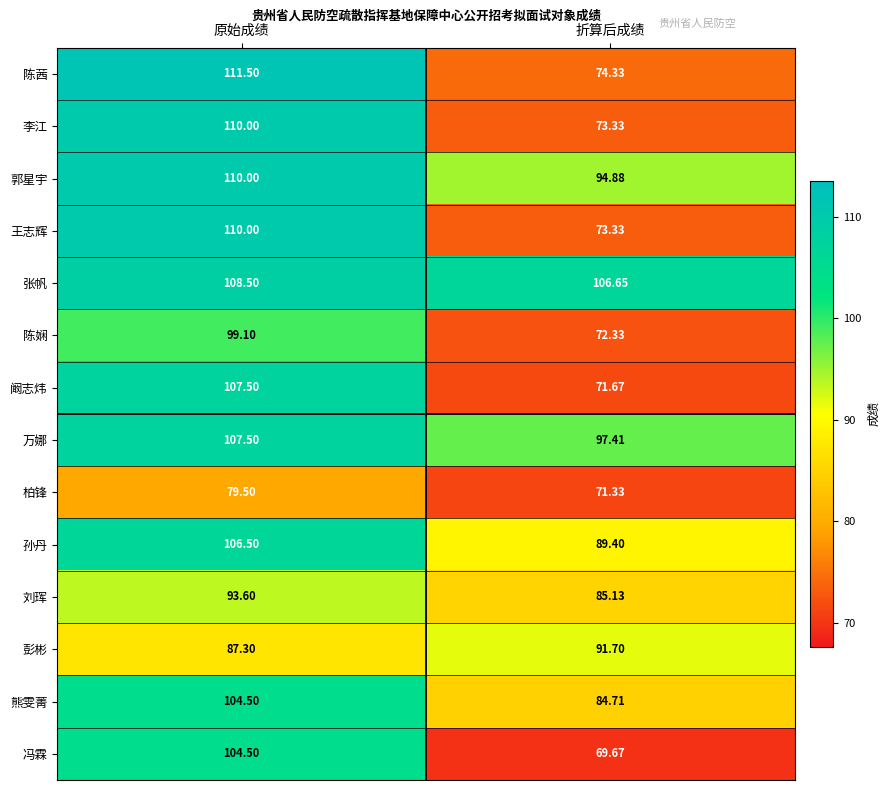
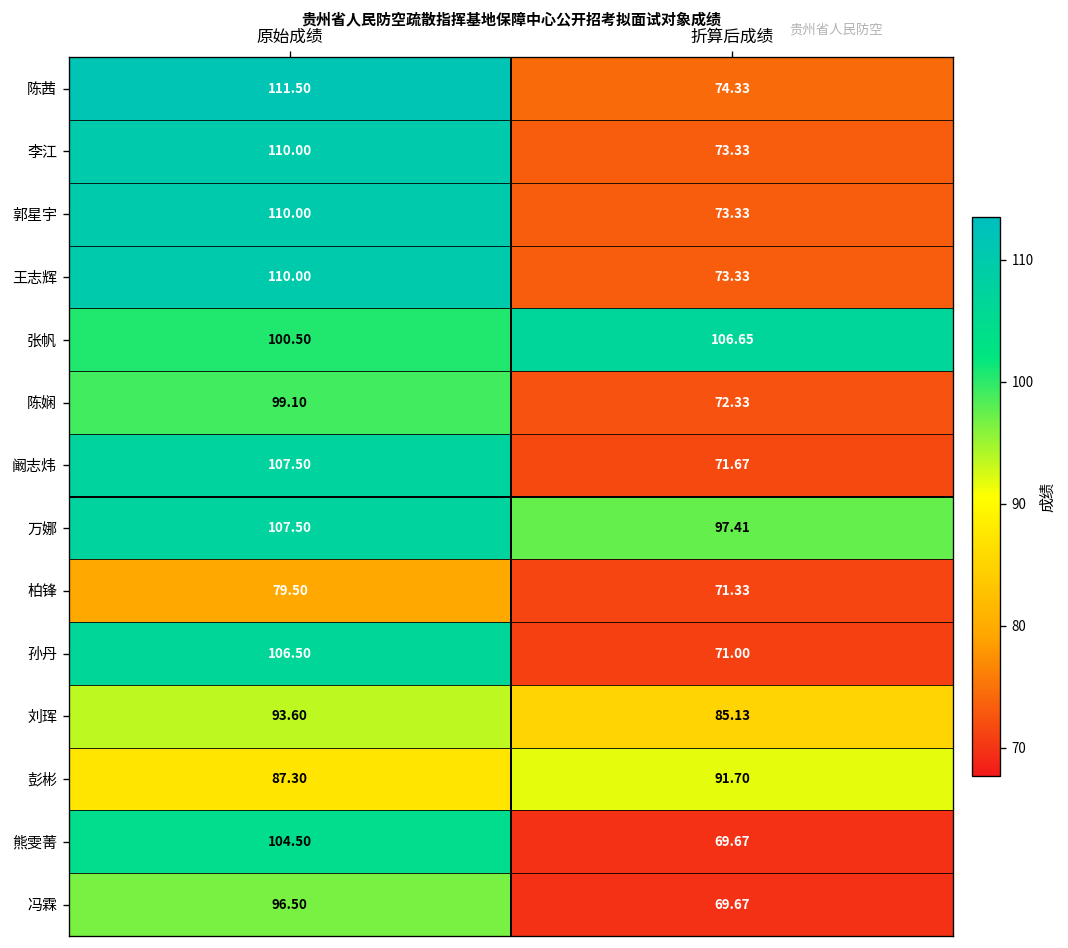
郭星宇, 折算后成绩: 94.88 -> 73.33
张帆, 原始成绩: 108.50 -> 100.50
孙丹, 折算后成绩: 89.40 -> 71.00
熊雯菁, 折算后成绩: 84.71 -> 69.67
冯霖, 原始成绩: 104.50 -> 96.50
